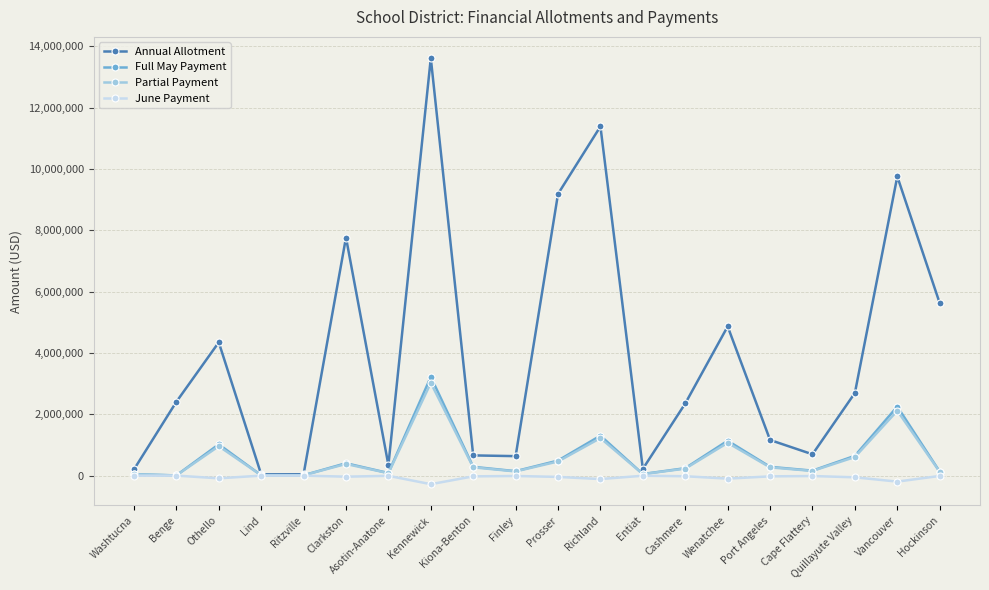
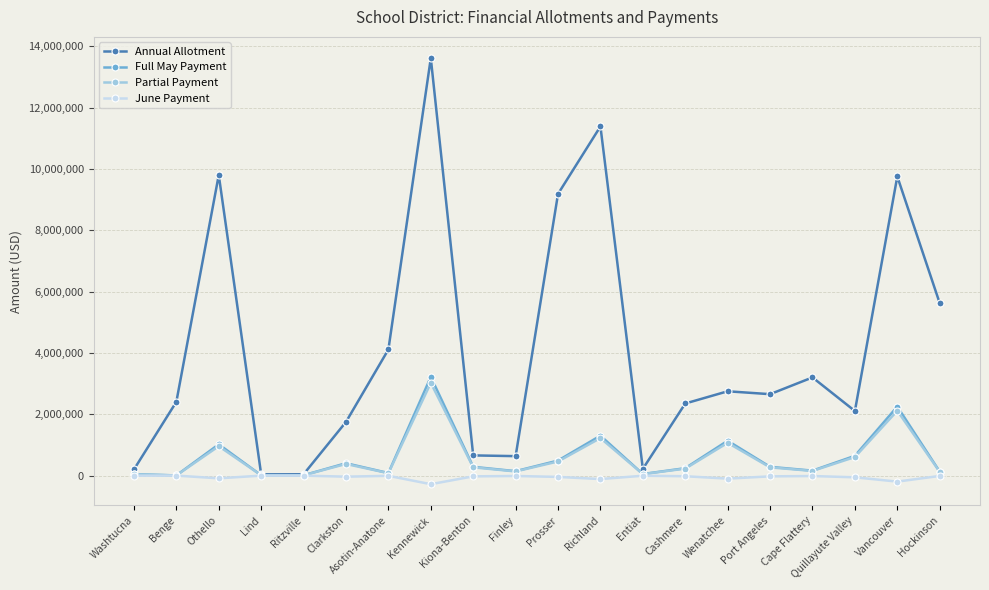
Annual Allotment, Othello: 4,300,000 -> 9,800,000
Annual Allotment, Clarkston: 7,800,000 -> 1,800,000
Annual Allotment, Asotin-Anatone: 300,000 -> 4,100,000
Annual Allotment, Wenatchee: 4,900,000 -> 2,800,000
Annual Allotment, Port Angeles: 1,200,000 -> 2,700,000
Annual Allotment, Cape Flattery: 700,000 -> 3,200,000
Annual Allotment, Quillayute Valley: 2,700,000 -> 2,100,000
